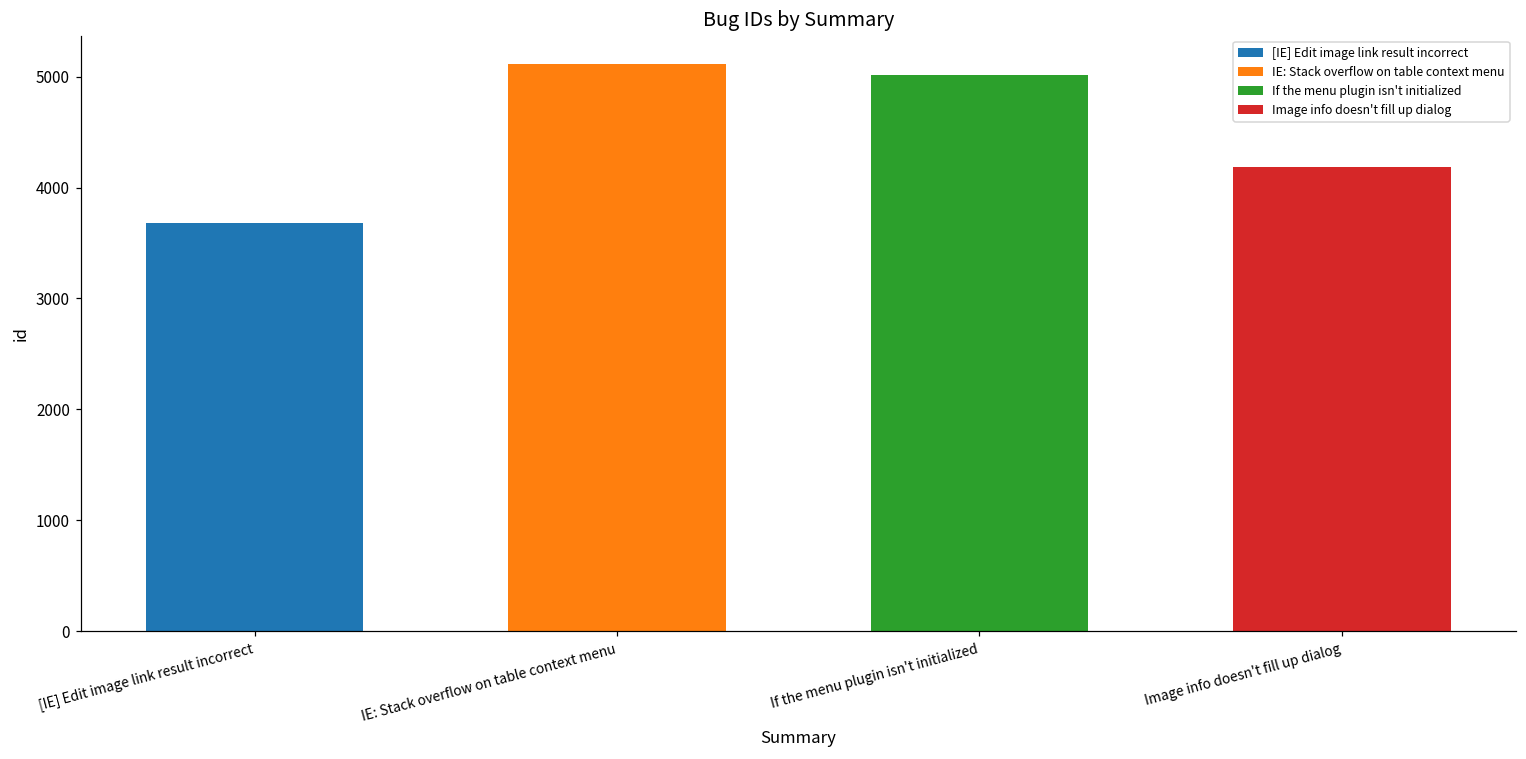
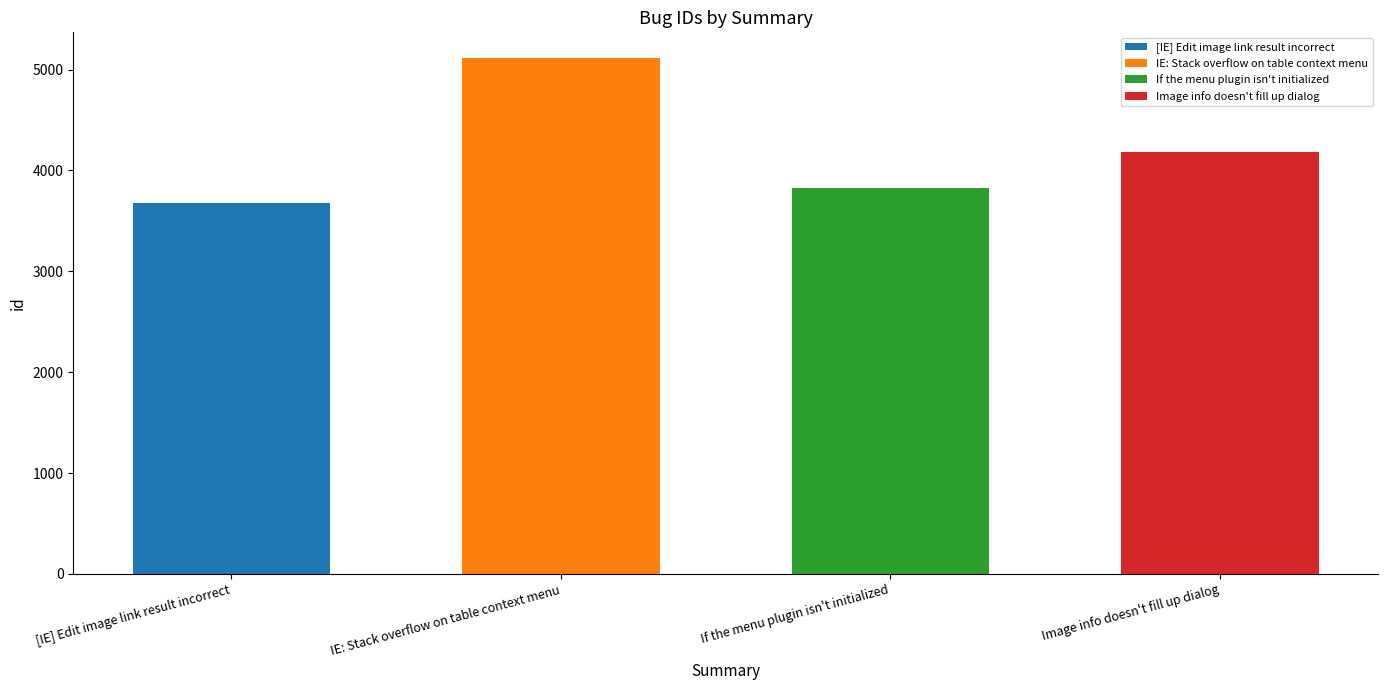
If the menu plugin isn't initialized: 5010 -> 3830
